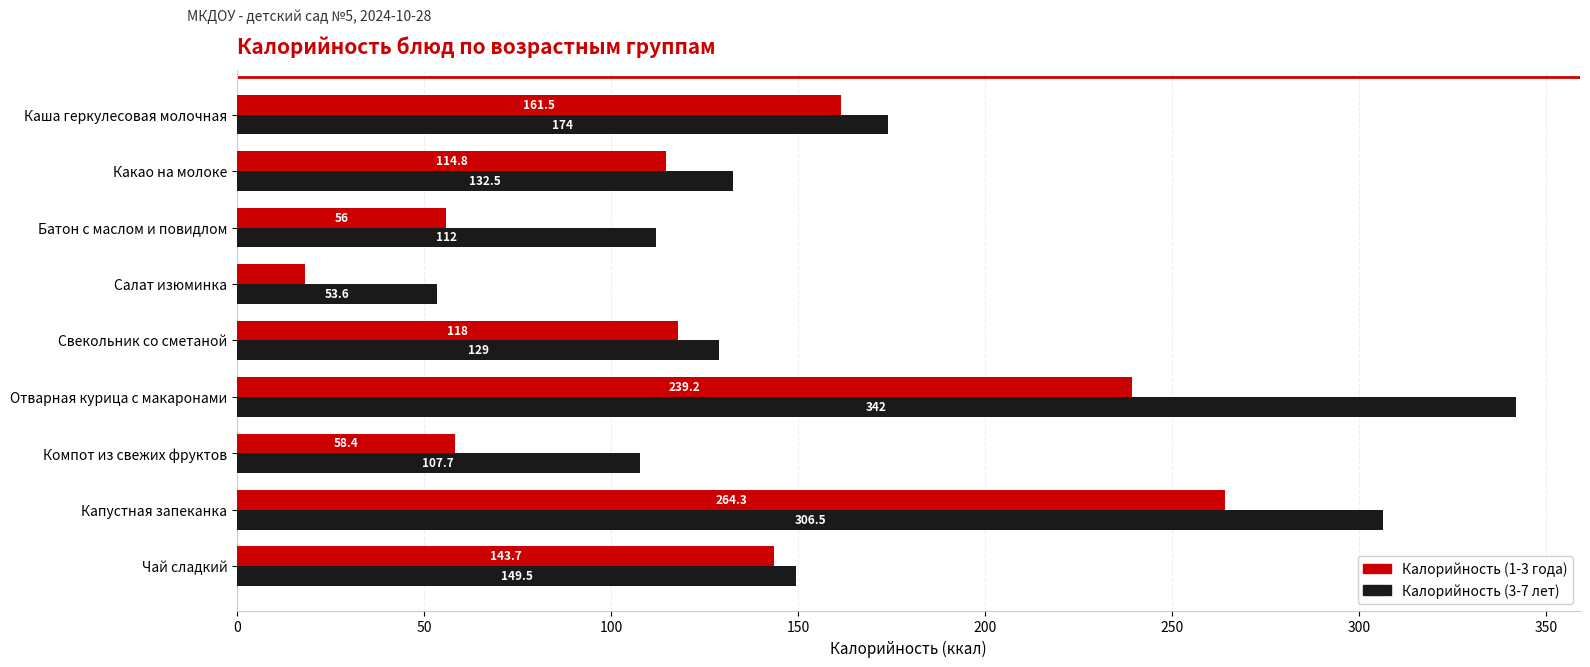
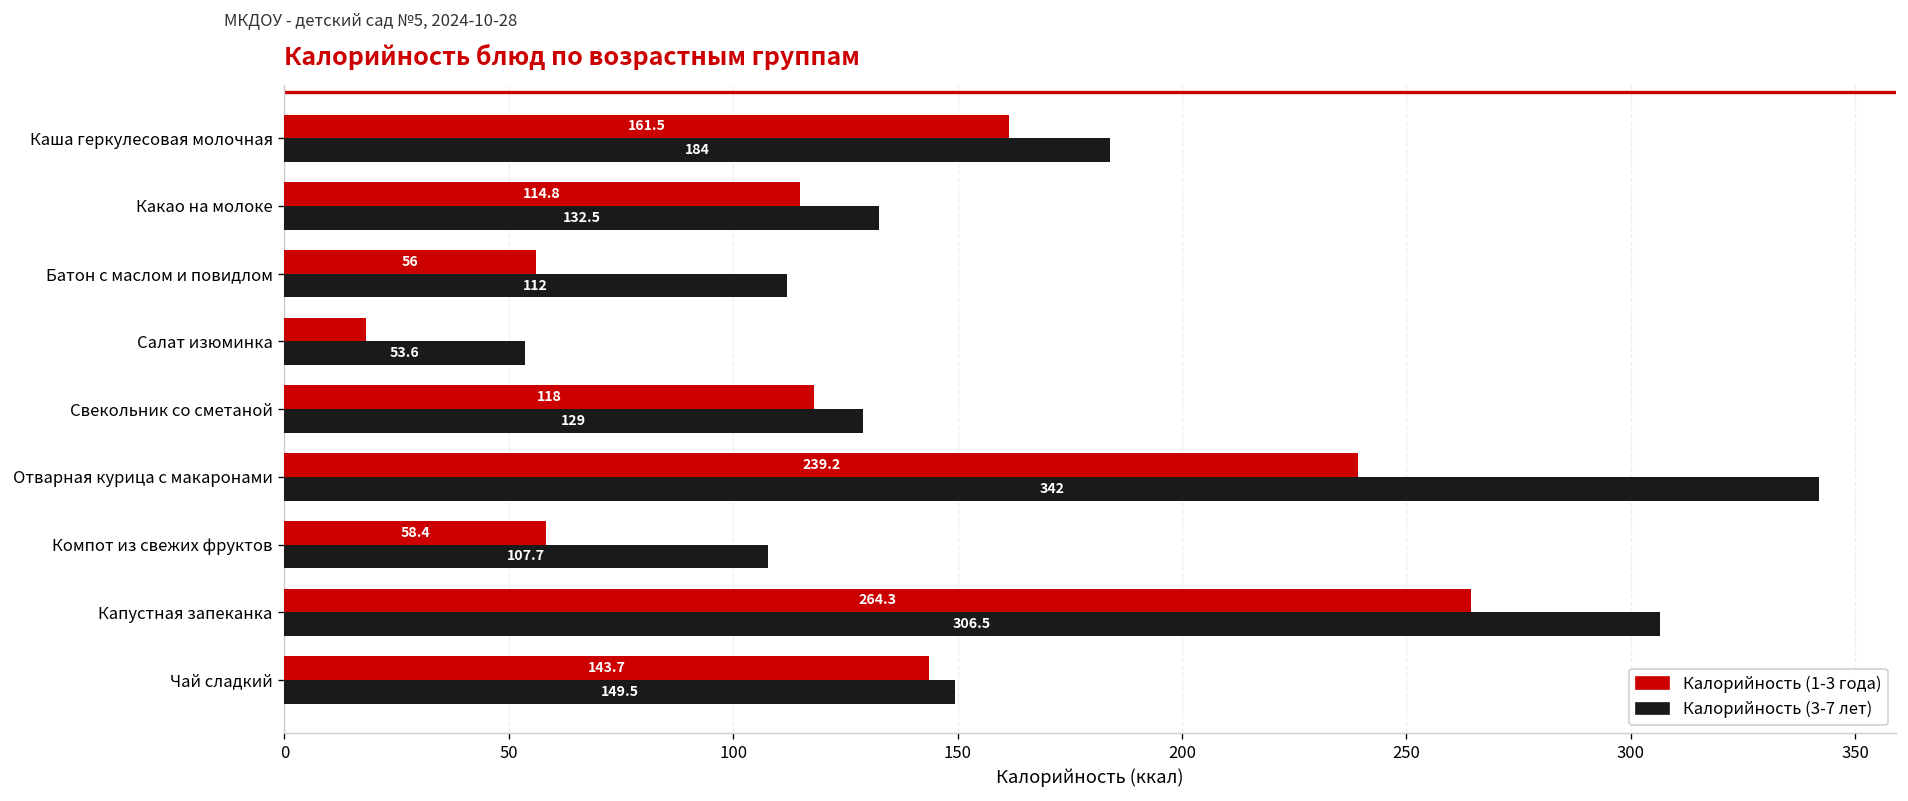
Калорийность (3-7 лет), Каша геркулесовая молочная: 174 -> 184
